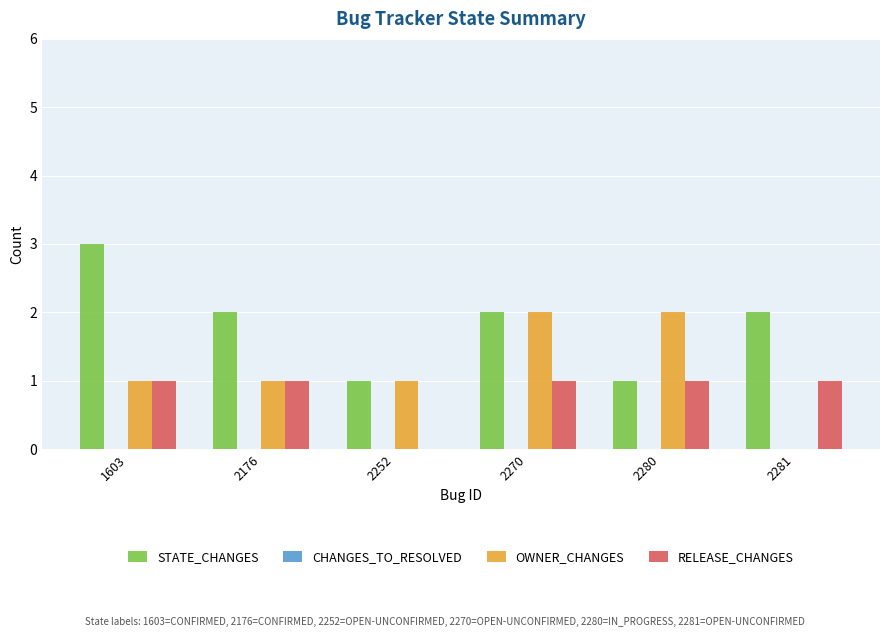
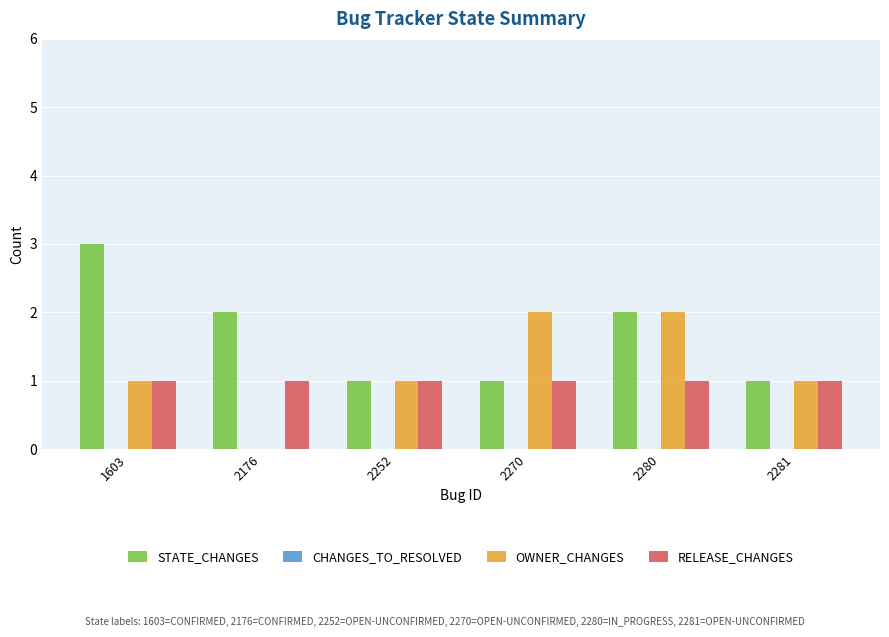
OWNER_CHANGES, 2176: 1 -> 0
RELEASE_CHANGES, 2252: 0 -> 1
STATE_CHANGES, 2270: 2 -> 1
STATE_CHANGES, 2280: 1 -> 2
STATE_CHANGES, 2281: 2 -> 1
OWNER_CHANGES, 2281: 0 -> 1
